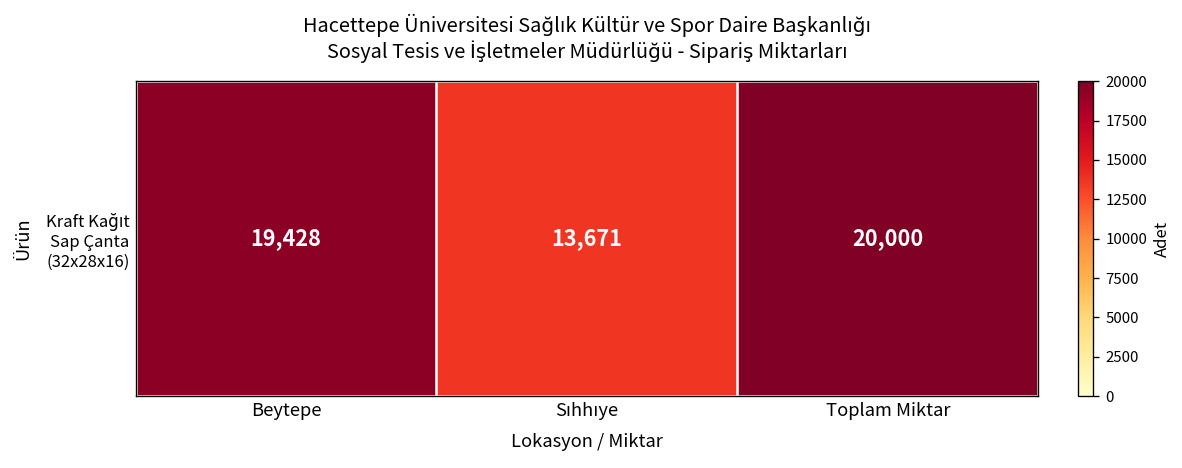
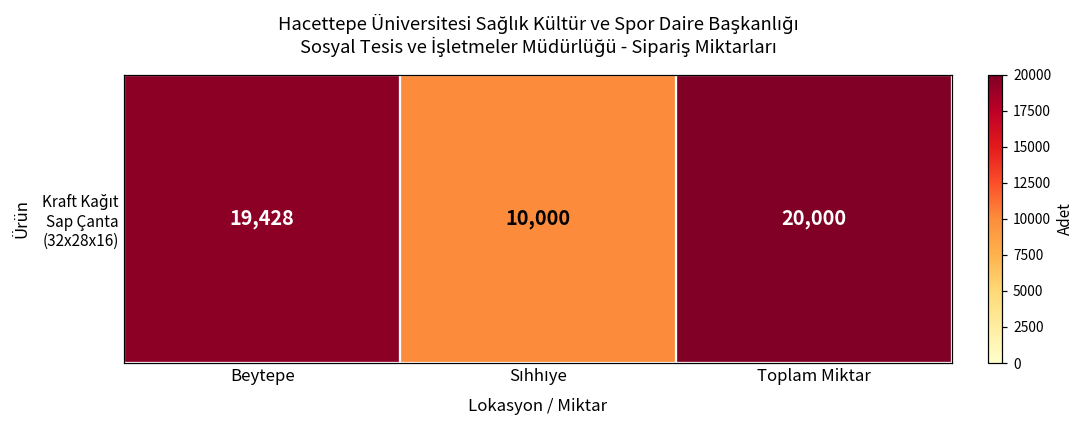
Kraft Kağıt Sap Çanta (32x28x16), Sıhhıye: 13,671 -> 10,000
